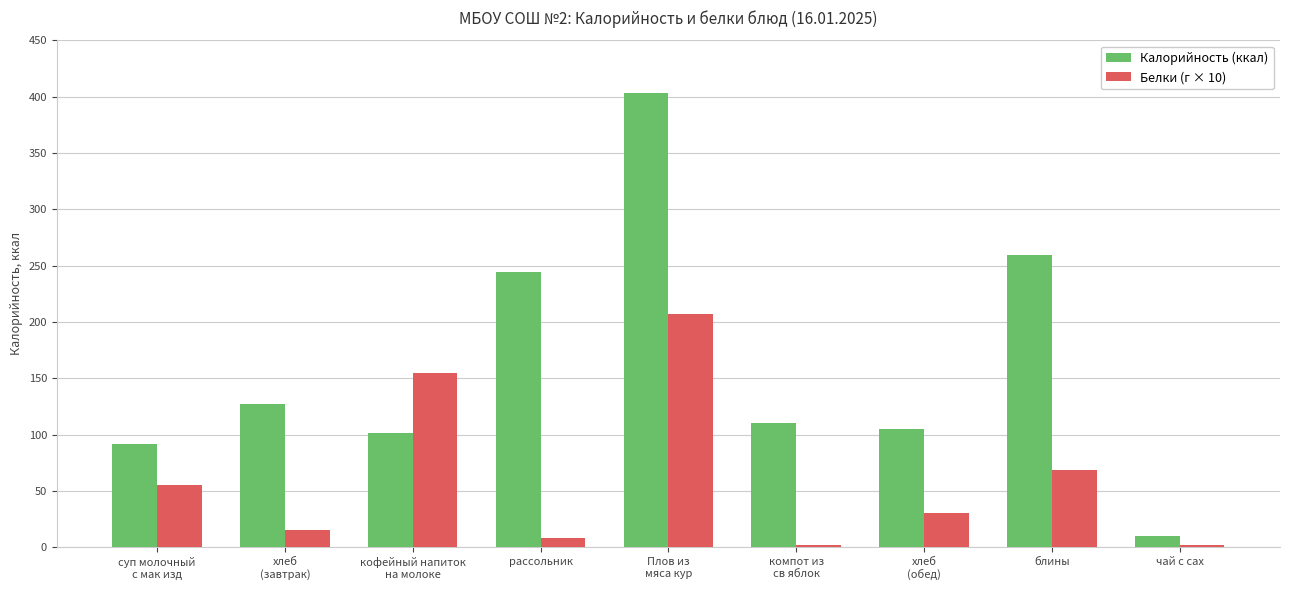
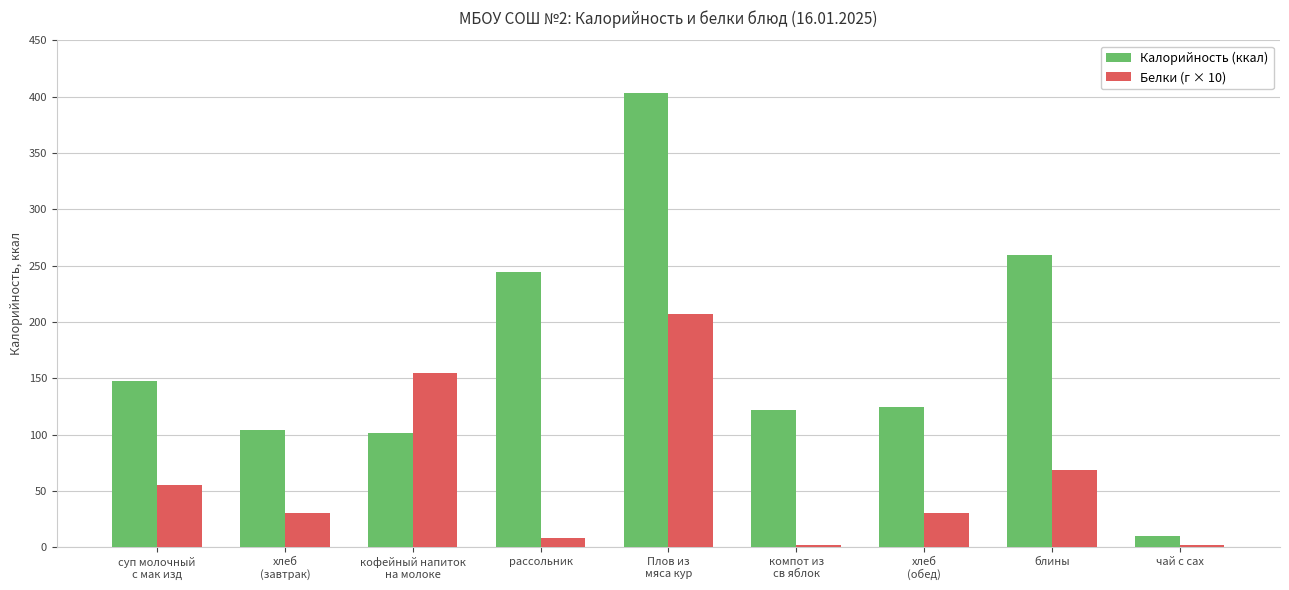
Калорийность (ккал), суп молочный с мак изд: 92 -> 148
Калорийность (ккал), хлеб (завтрак): 127 -> 104
Белки (г × 10), хлеб (завтрак): 15 -> 30
Калорийность (ккал), компот из св яблок: 110 -> 122
Калорийность (ккал), хлеб (обед): 105 -> 125
